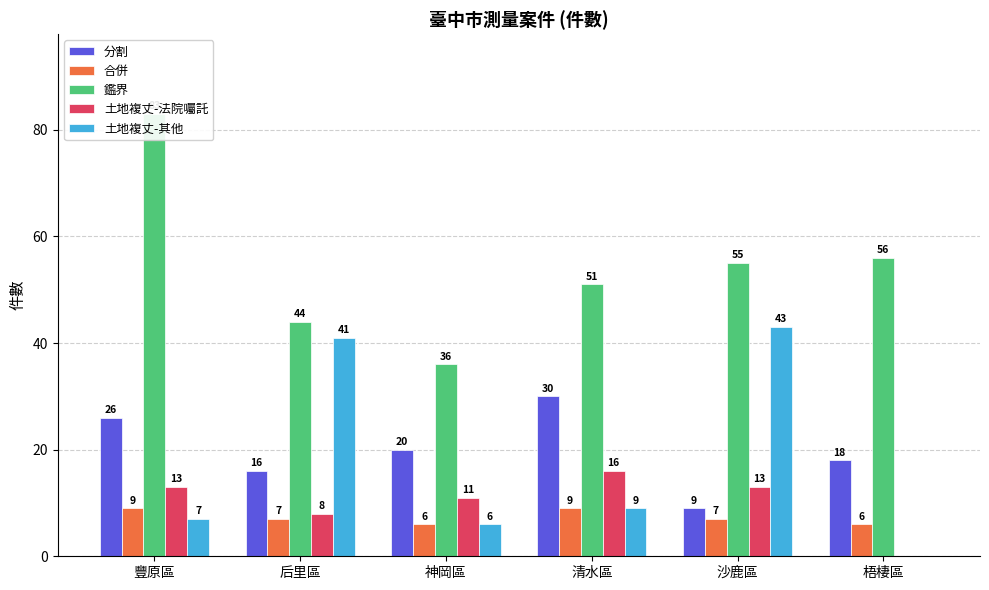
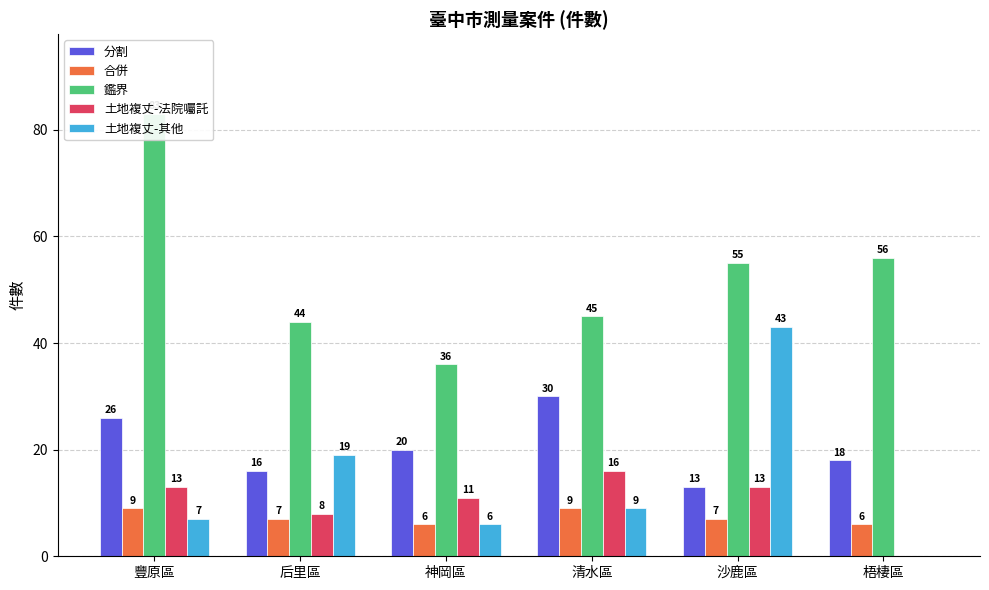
土地複丈-其他, 后里區: 41 -> 19
鑑界, 清水區: 51 -> 45
分割, 沙鹿區: 9 -> 13
